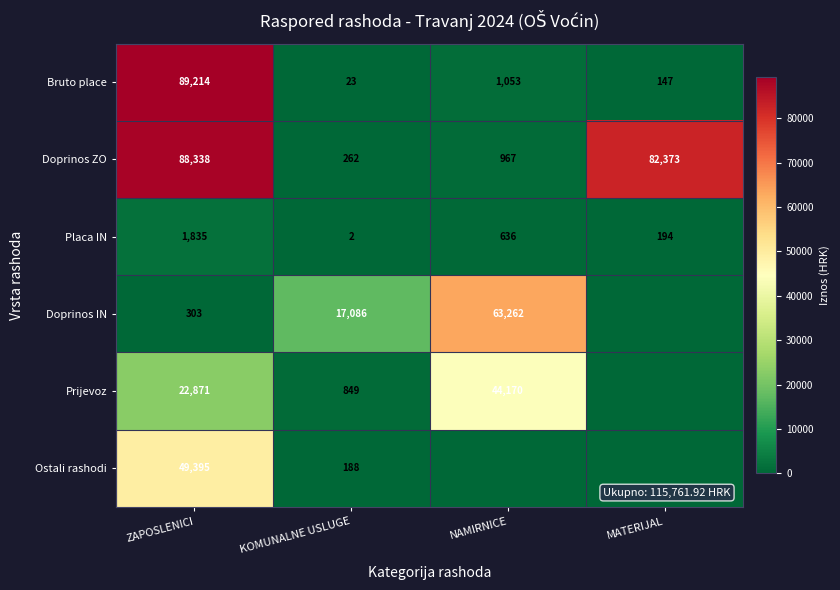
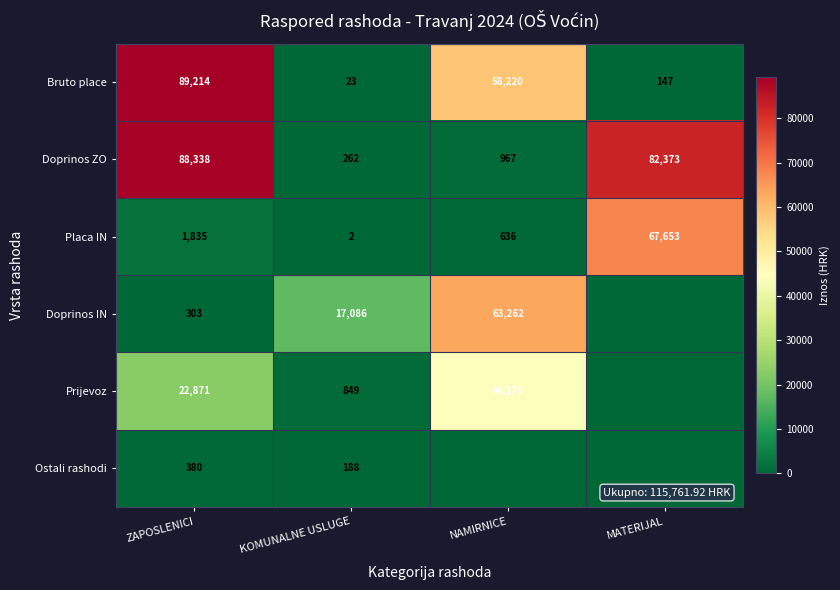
Bruto place, NAMIRNICE: 1,053 -> 58,220
Placa IN, MATERIJAL: 194 -> 67,653
Ostali rashodi, ZAPOSLENICI: 49,395 -> 380
